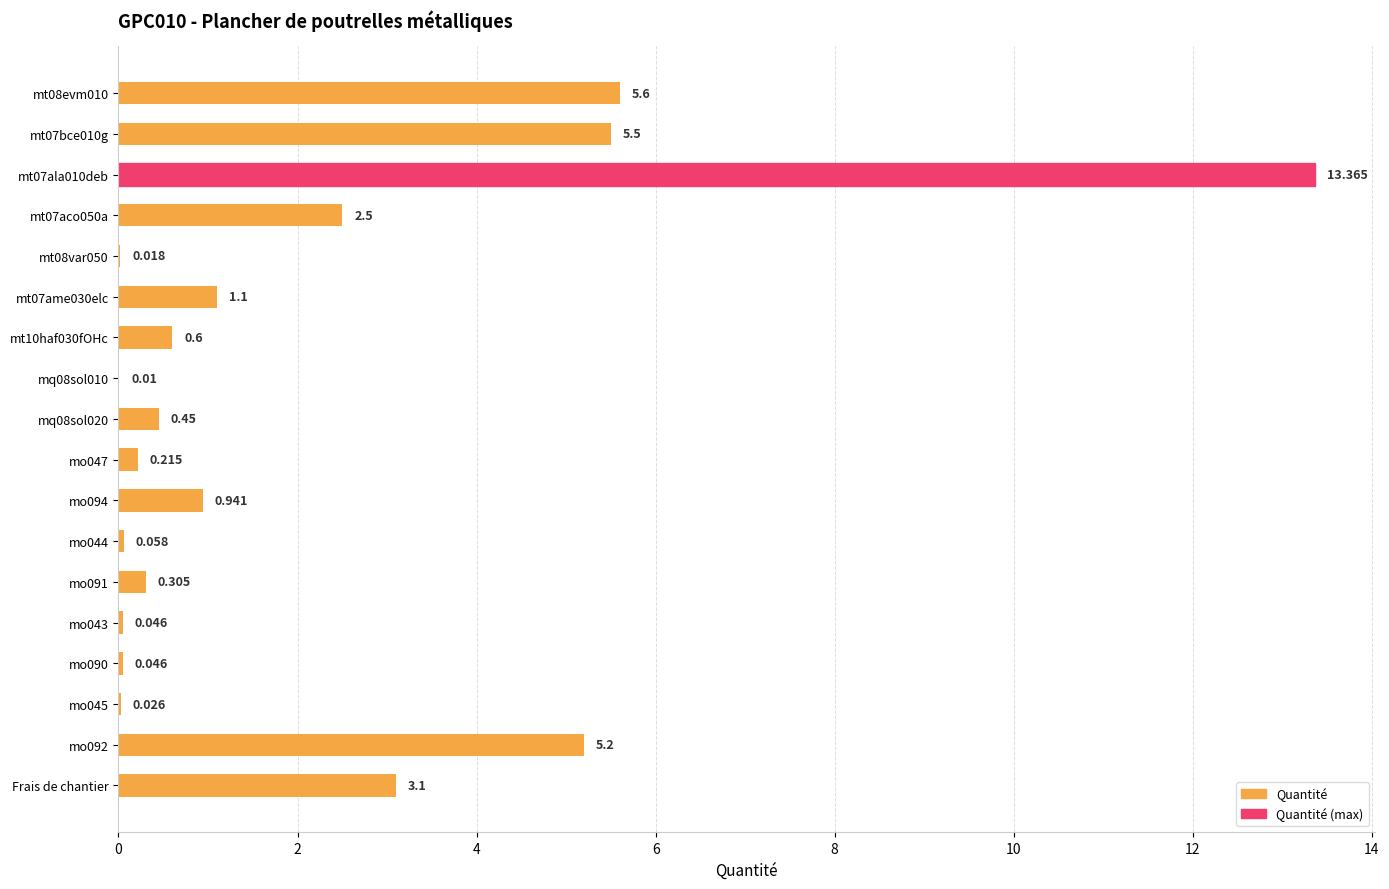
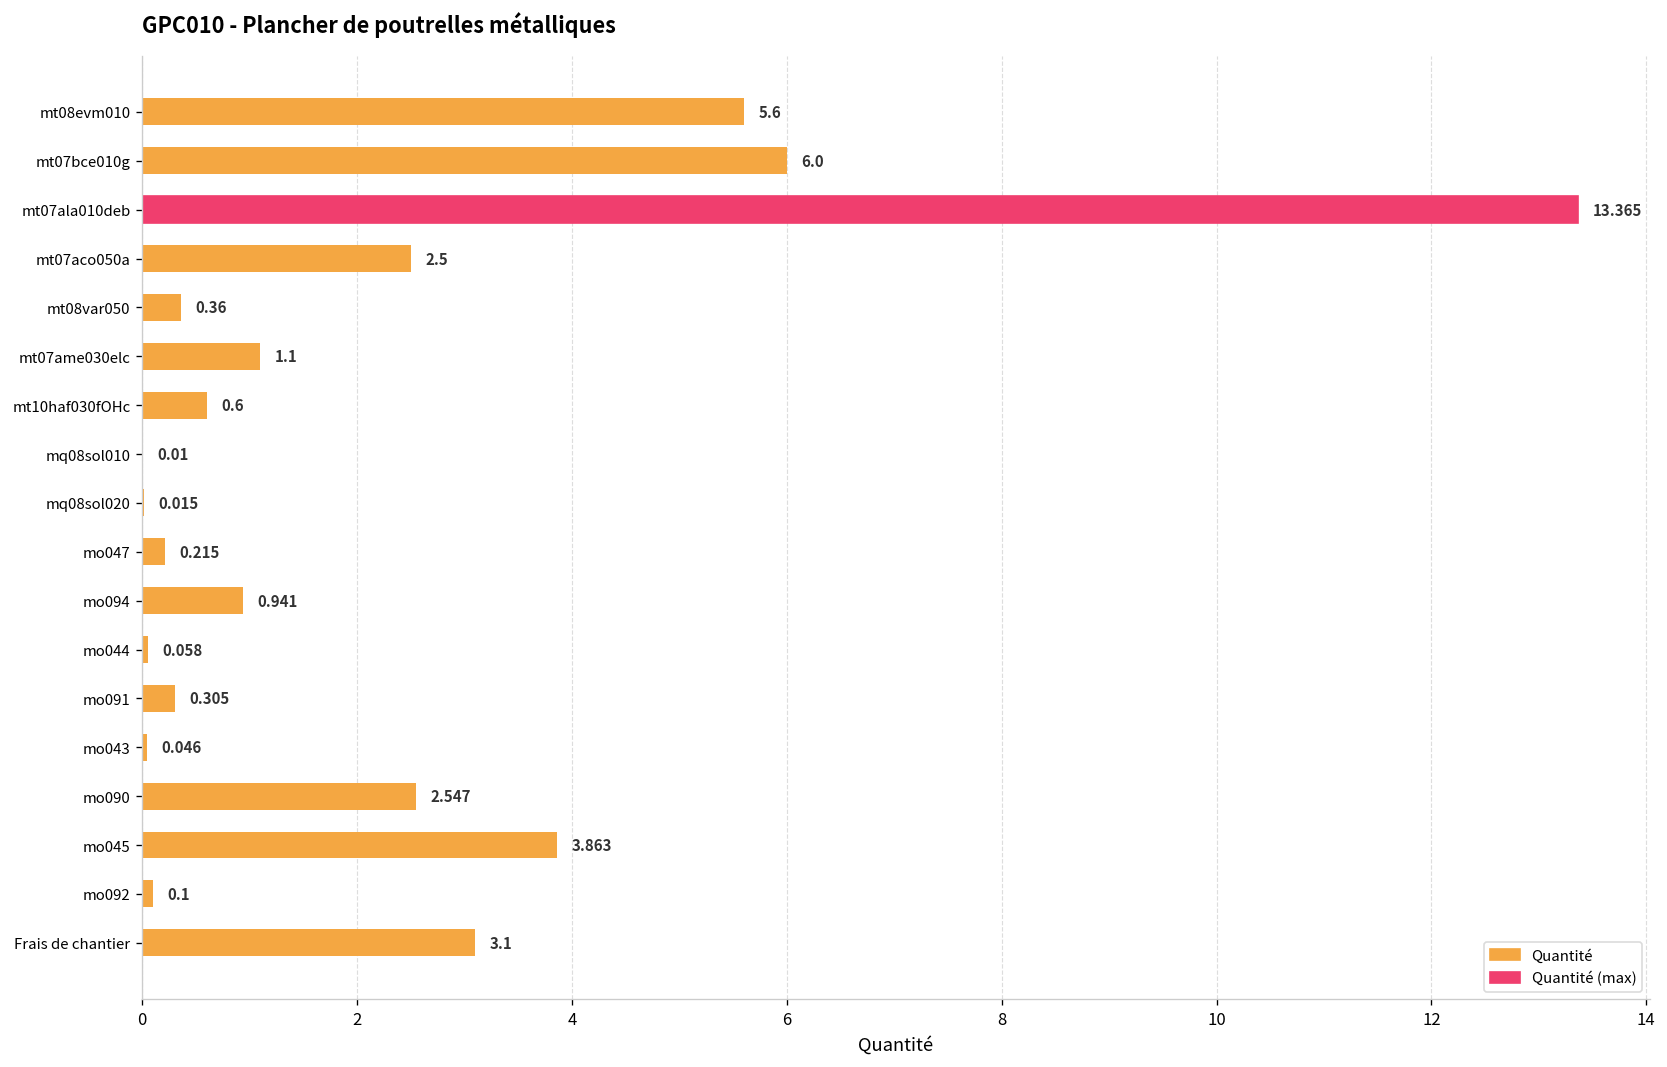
mt07bce010g: 5.5 -> 6.0
mt08var050: 0.018 -> 0.36
mq08sol020: 0.45 -> 0.015
mo090: 0.046 -> 2.547
mo045: 0.026 -> 3.863
mo092: 5.2 -> 0.1
